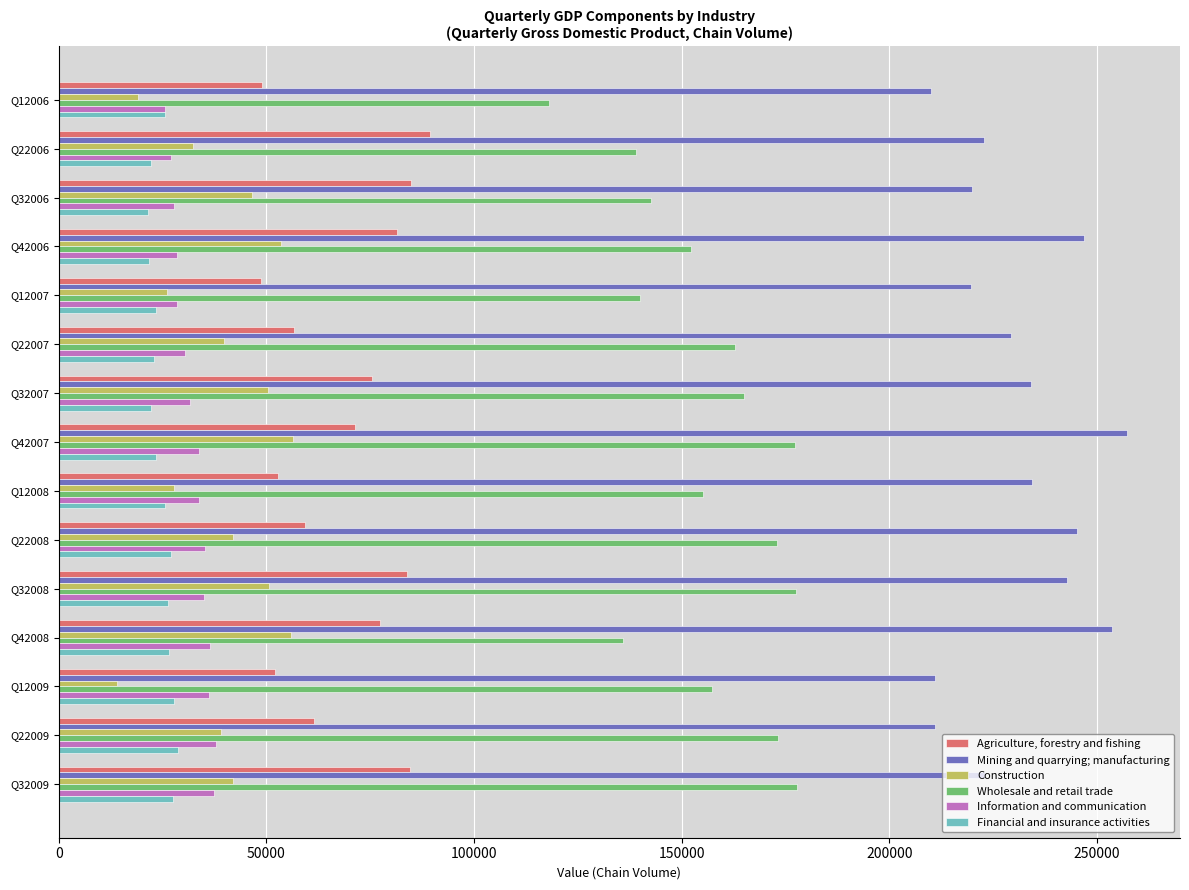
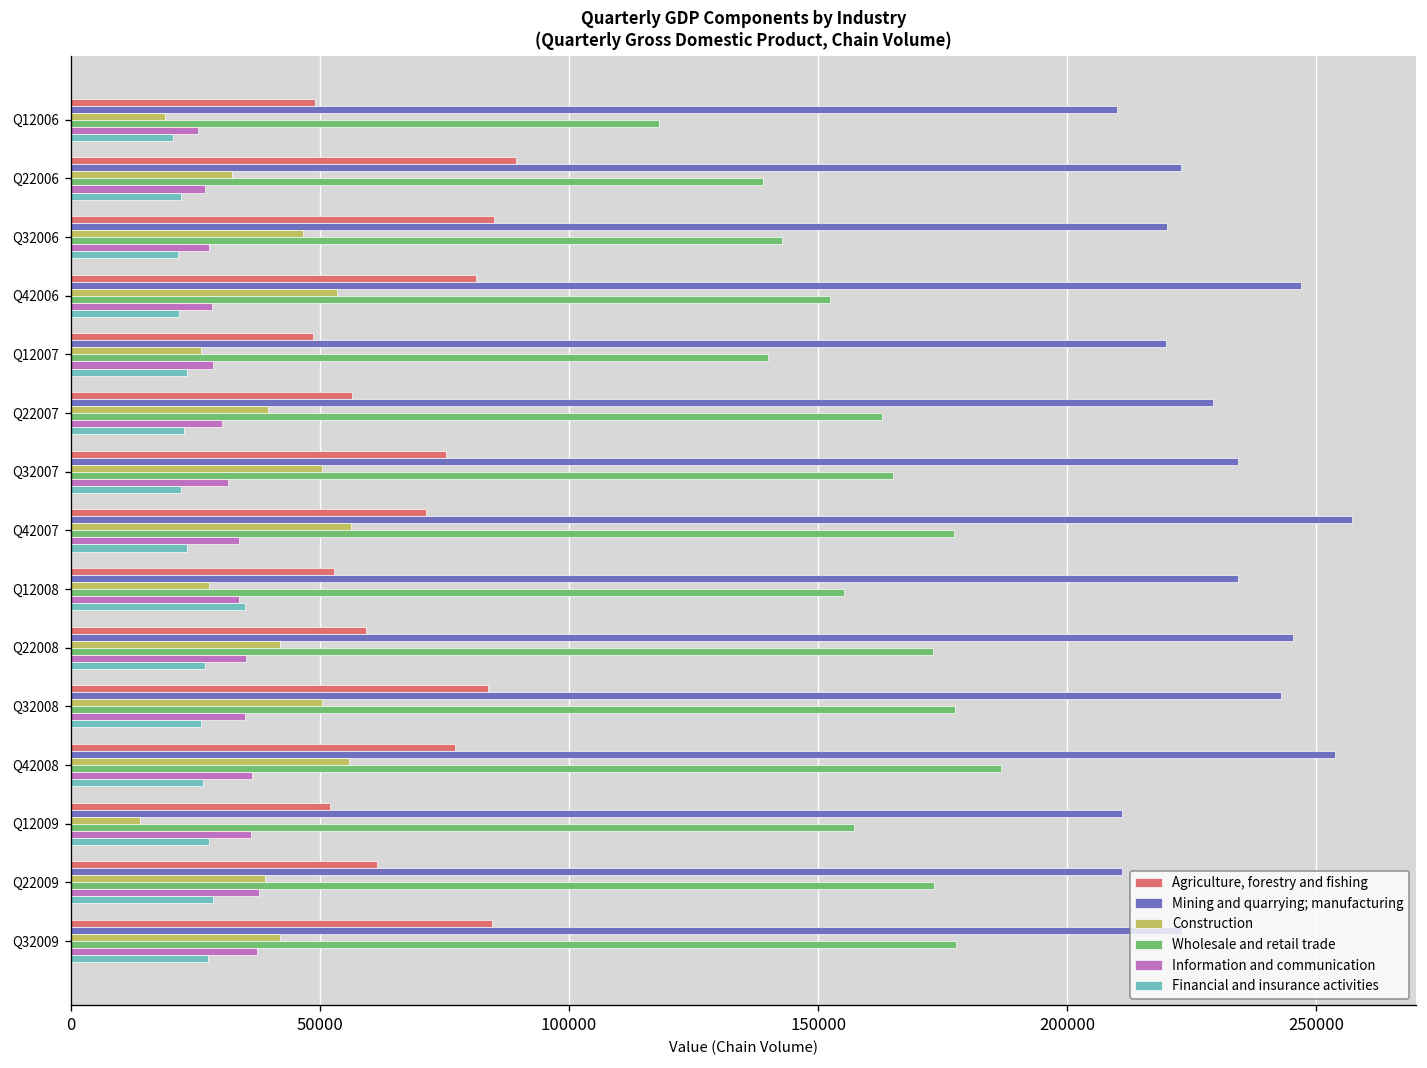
Financial and insurance activities, Q12006: 26000 -> 21000
Financial and insurance activities, Q12008: 25000 -> 35000
Wholesale and retail trade, Q42008: 136000 -> 187000
